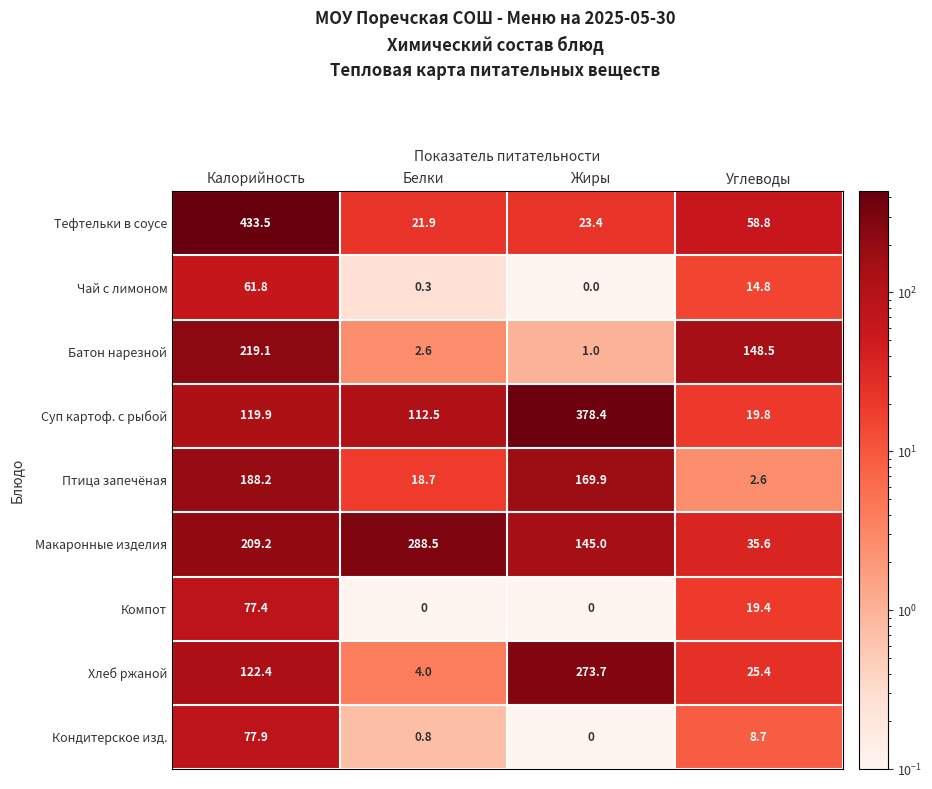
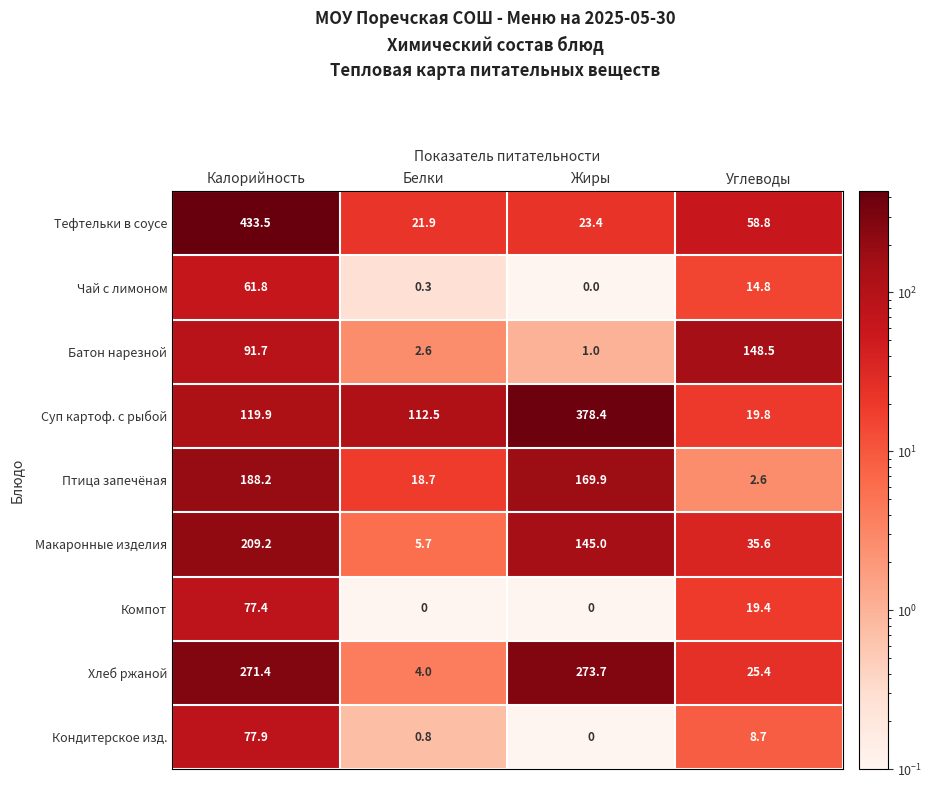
Батон нарезной, Калорийность: 219.1 -> 91.7
Макаронные изделия, Белки: 288.5 -> 5.7
Хлеб ржаной, Калорийность: 122.4 -> 271.4
